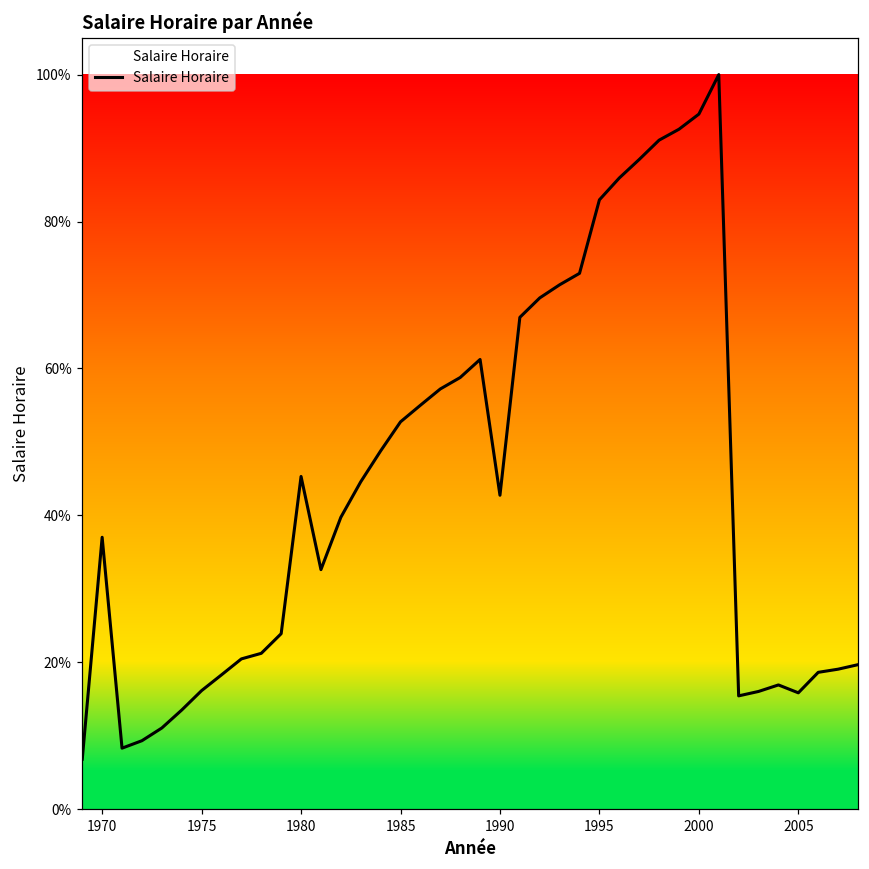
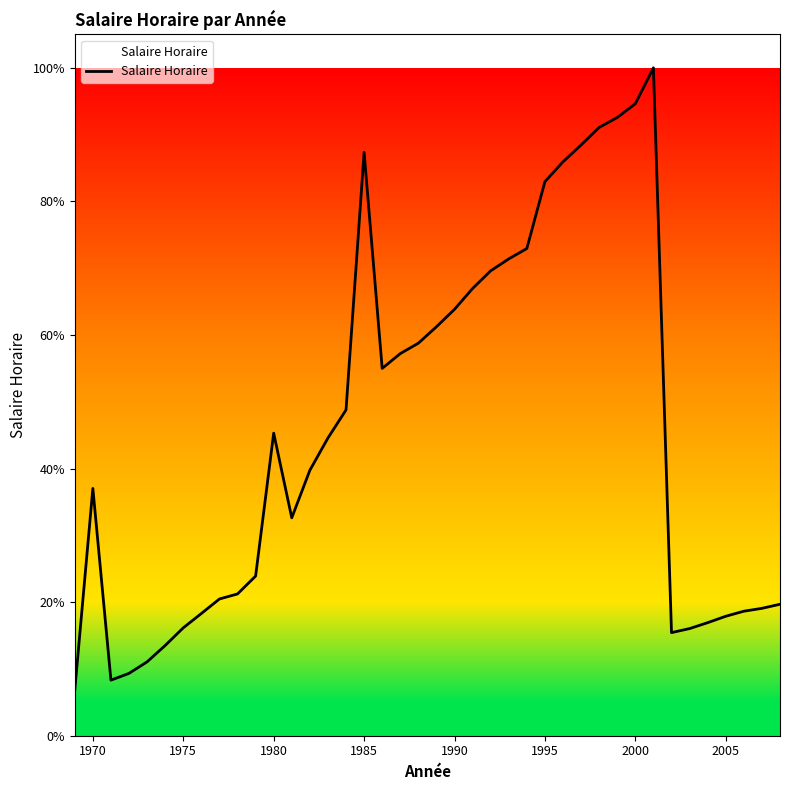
1985: 53% -> 87%
1990: 43% -> 64%
2005: 16% -> 18%
